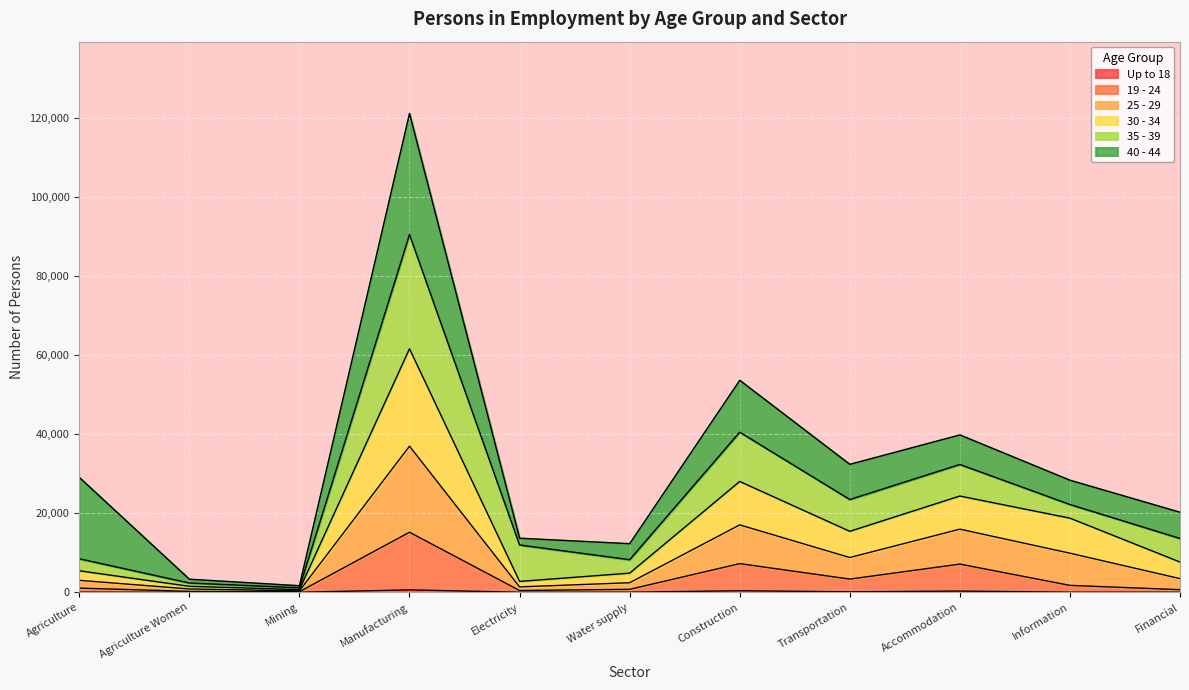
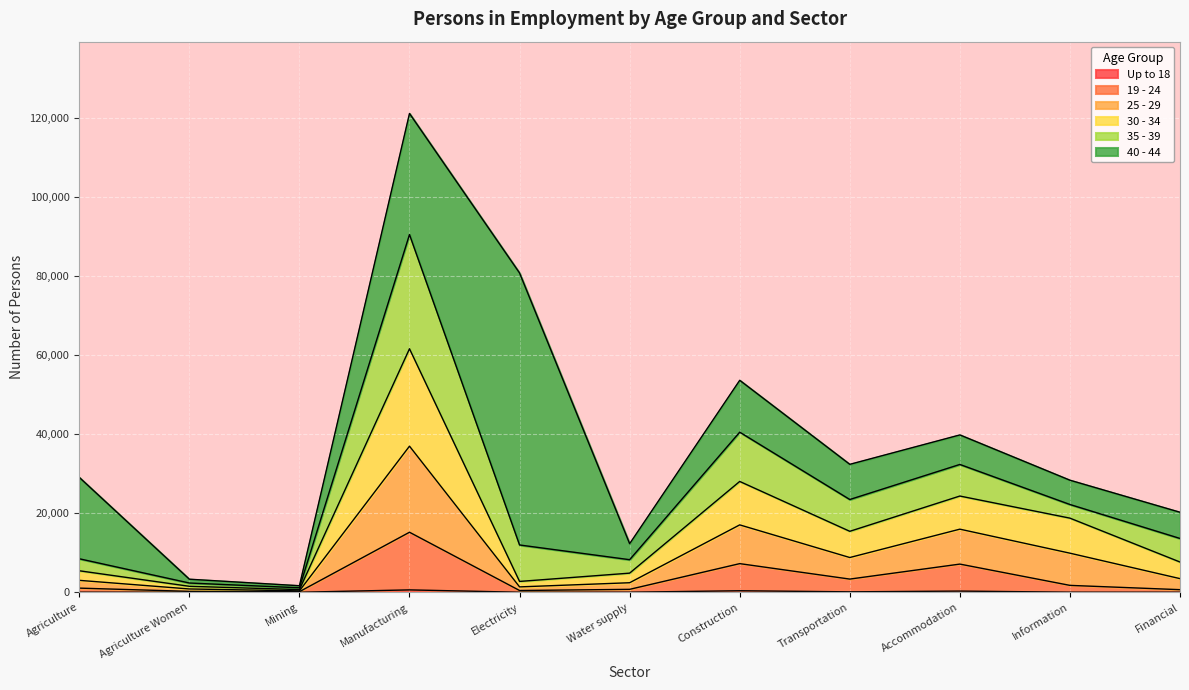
40 - 44, Electricity: 2,000 -> 69,000
